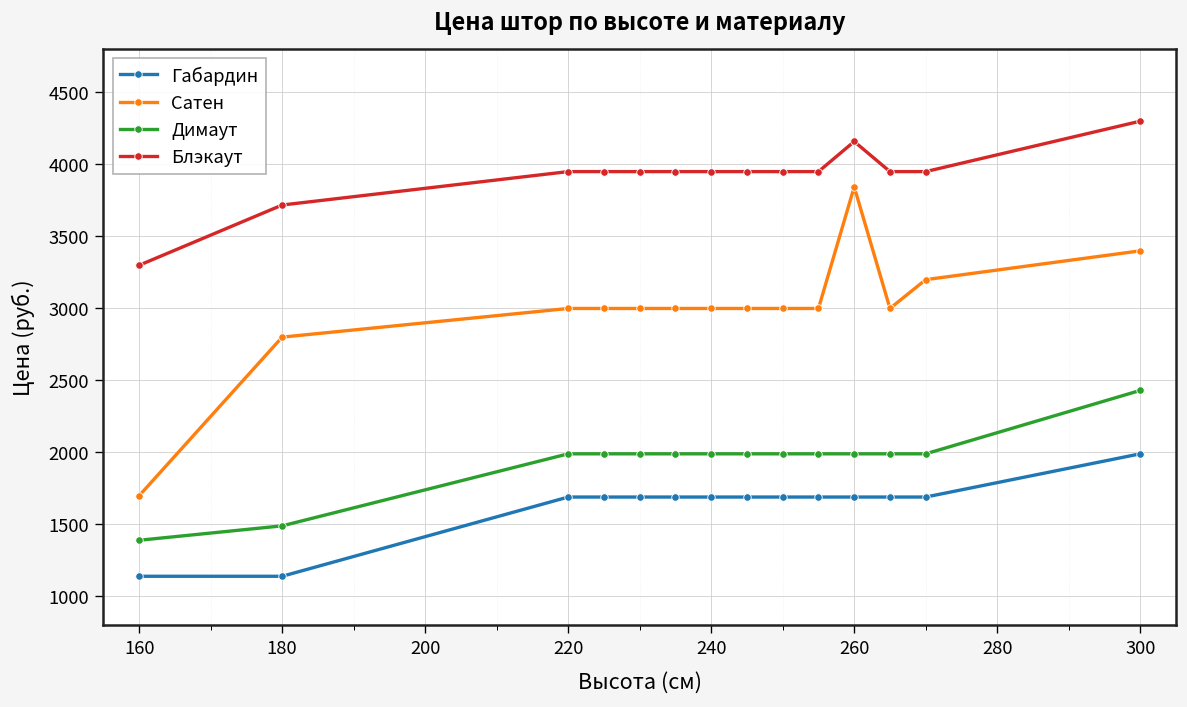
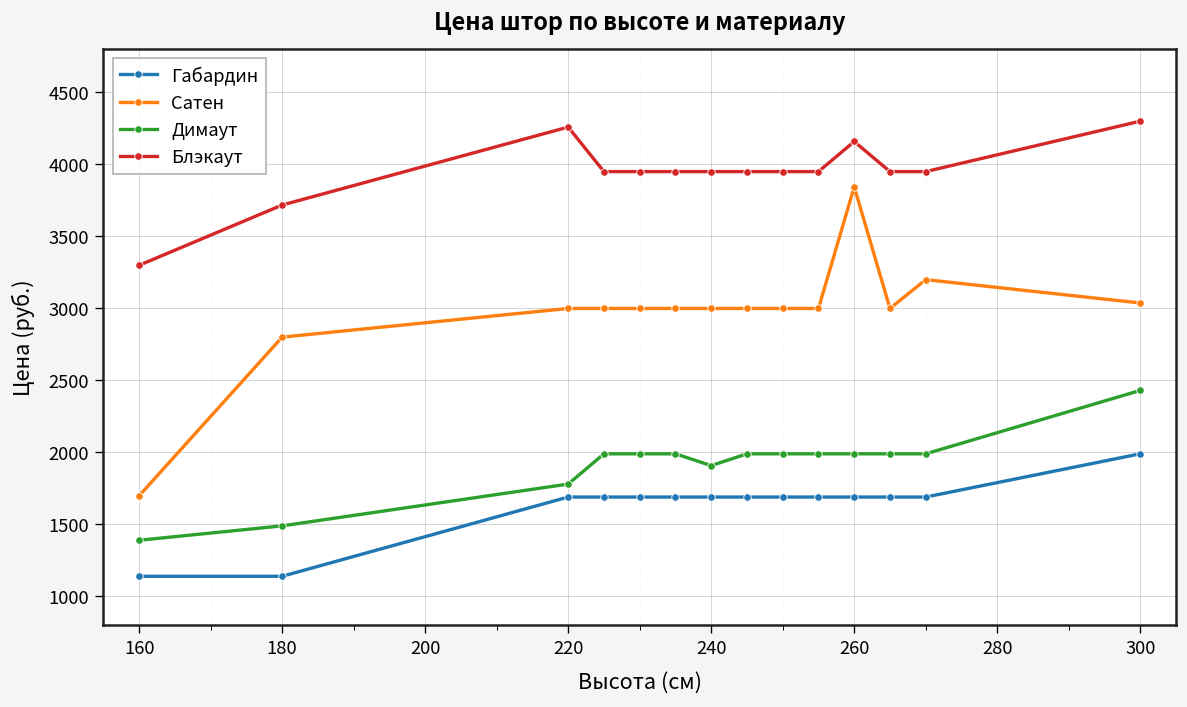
Димаут, 220: 1990 -> 1780
Блэкаут, 220: 3950 -> 4260
Димаут, 240: 1990 -> 1910
Сатен, 300: 3400 -> 3040
